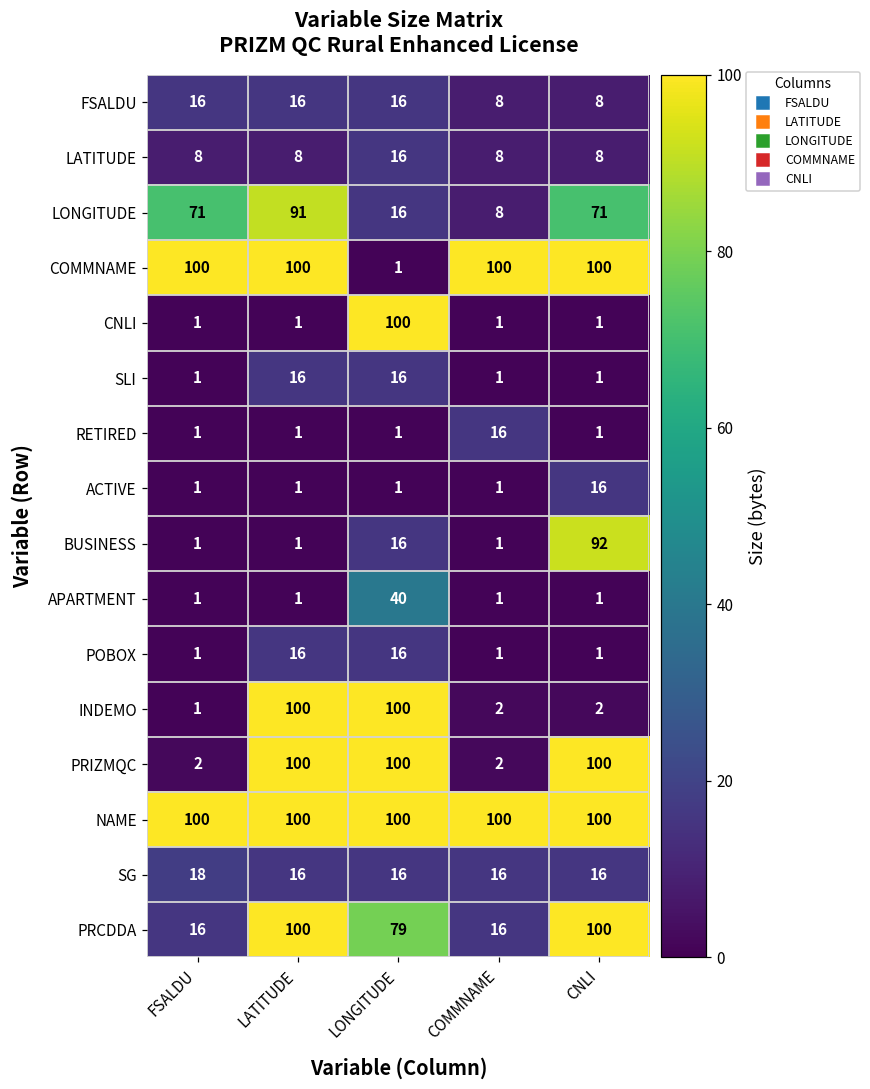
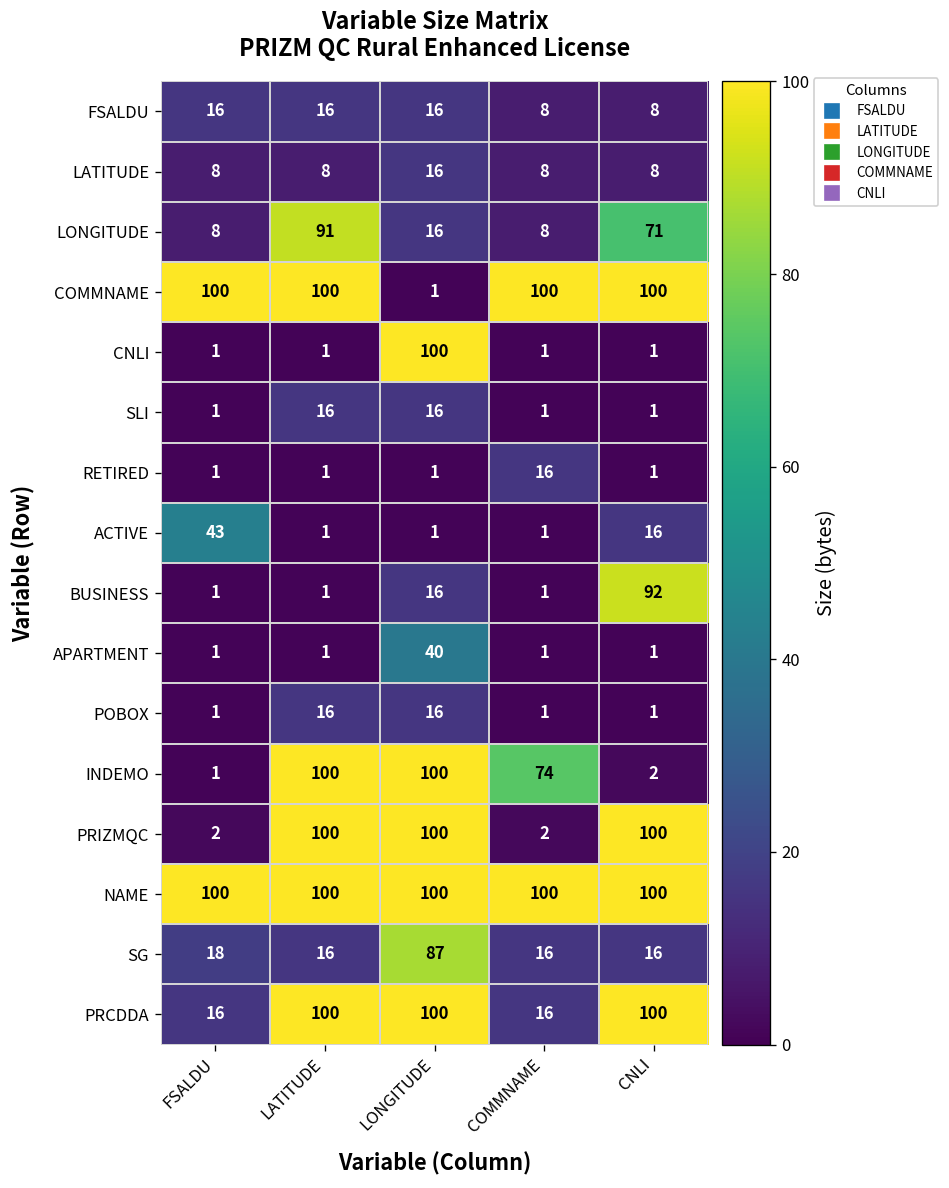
LONGITUDE, FSALDU: 71 -> 8
ACTIVE, FSALDU: 1 -> 43
INDEMO, COMMNAME: 2 -> 74
SG, LONGITUDE: 16 -> 87
PRCDDA, LONGITUDE: 79 -> 100
